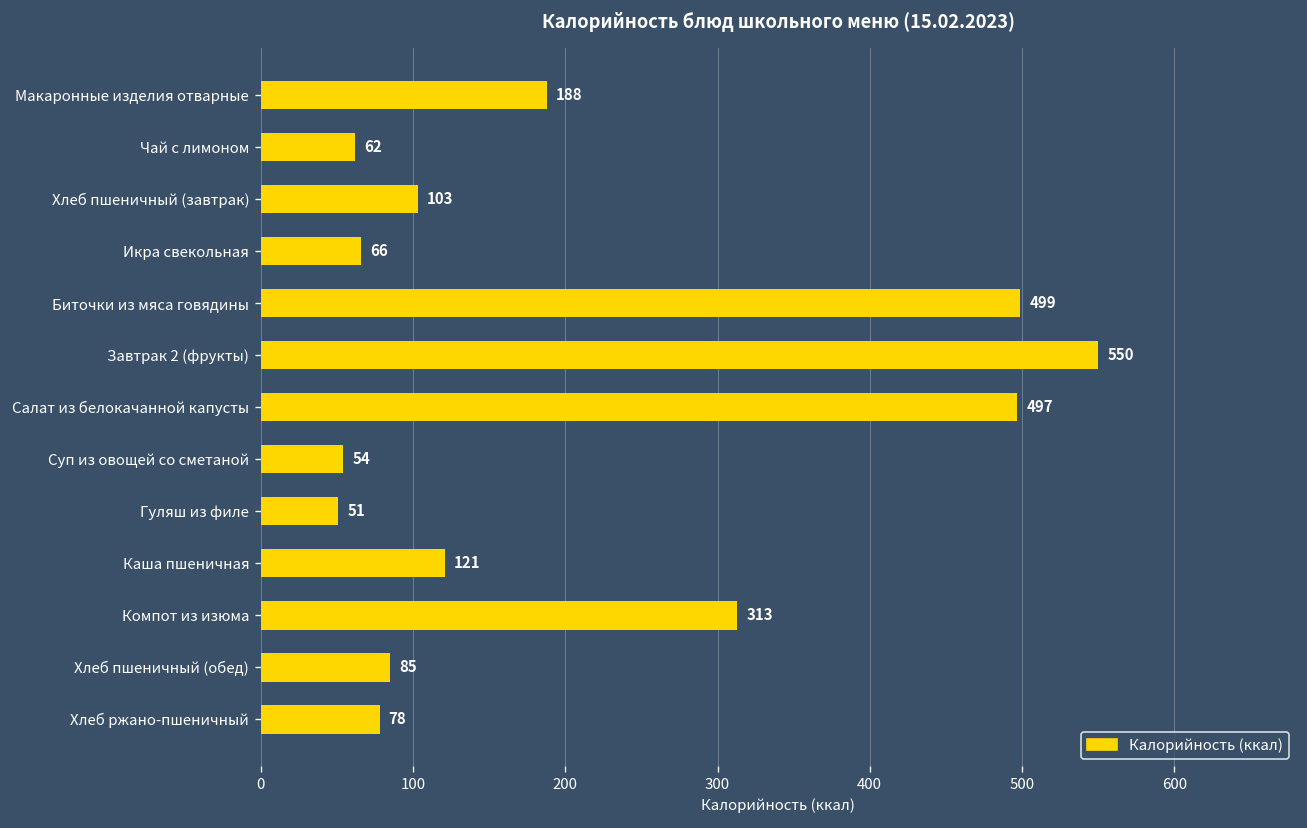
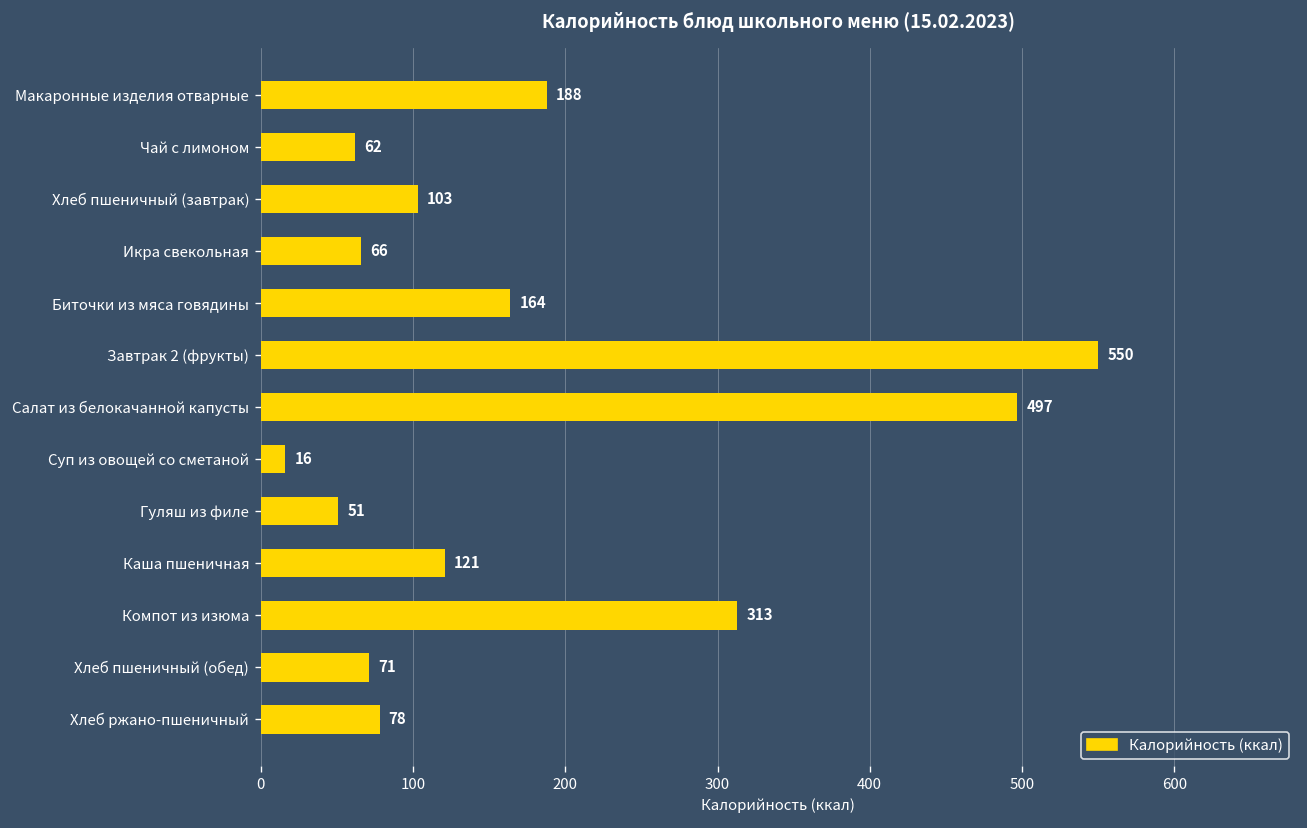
Биточки из мяса говядины: 499 -> 164
Суп из овощей со сметаной: 54 -> 16
Хлеб пшеничный (обед): 85 -> 71
